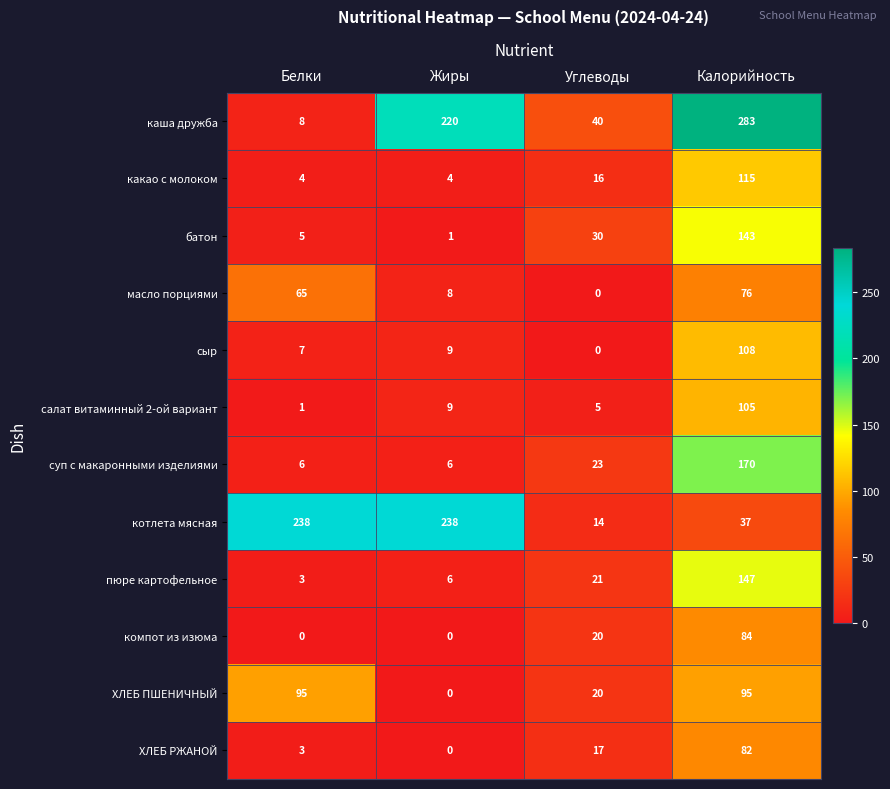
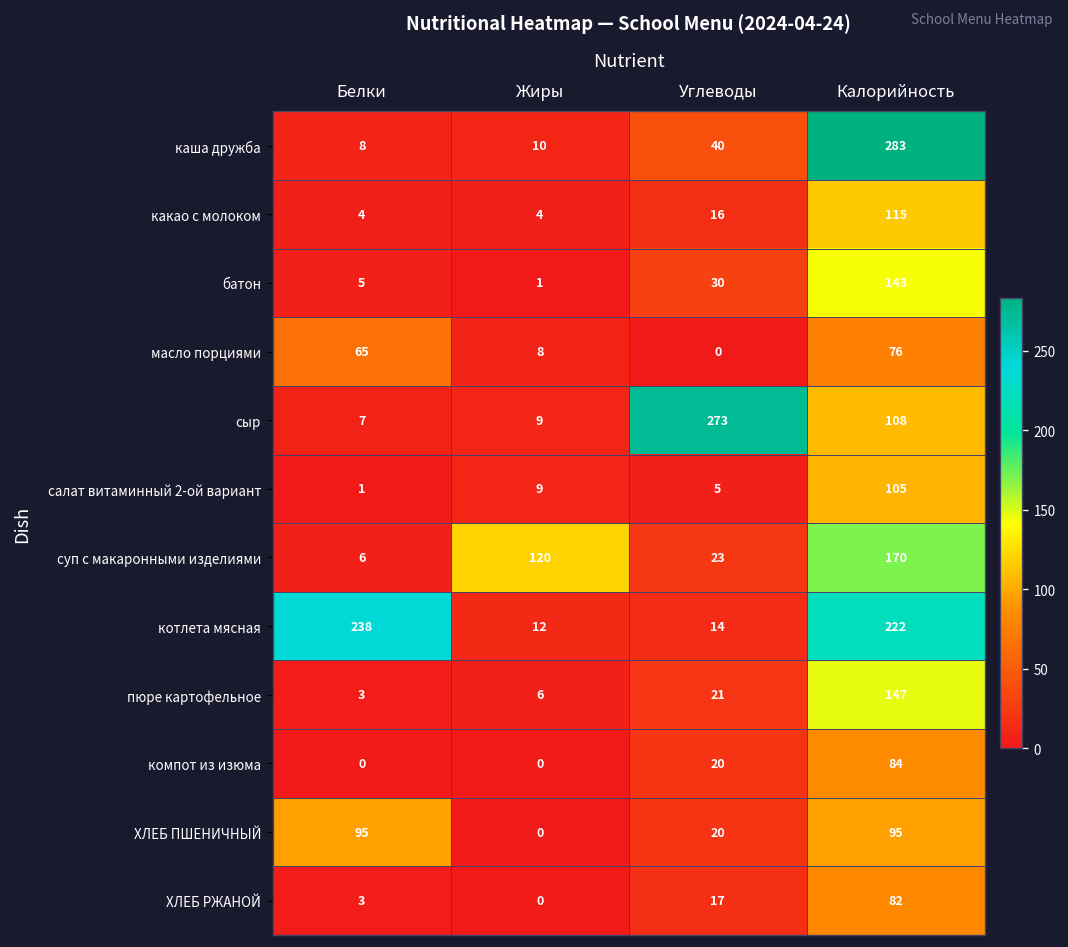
каша дружба, Жиры: 220 -> 10
сыр, Углеводы: 0 -> 273
суп с макаронными изделиями, Жиры: 6 -> 120
котлета мясная, Жиры: 238 -> 12
котлета мясная, Калорийность: 37 -> 222
